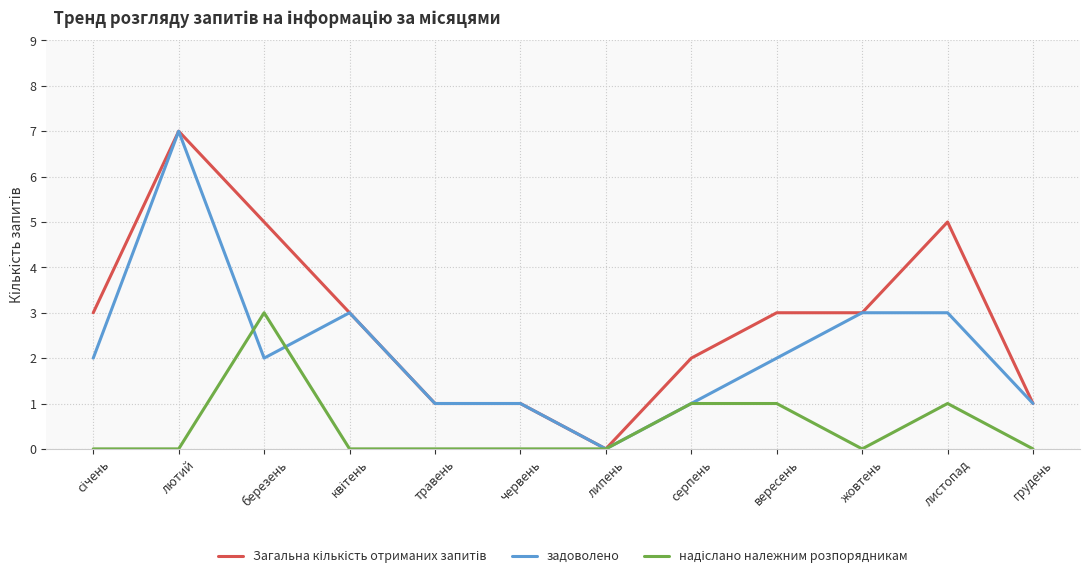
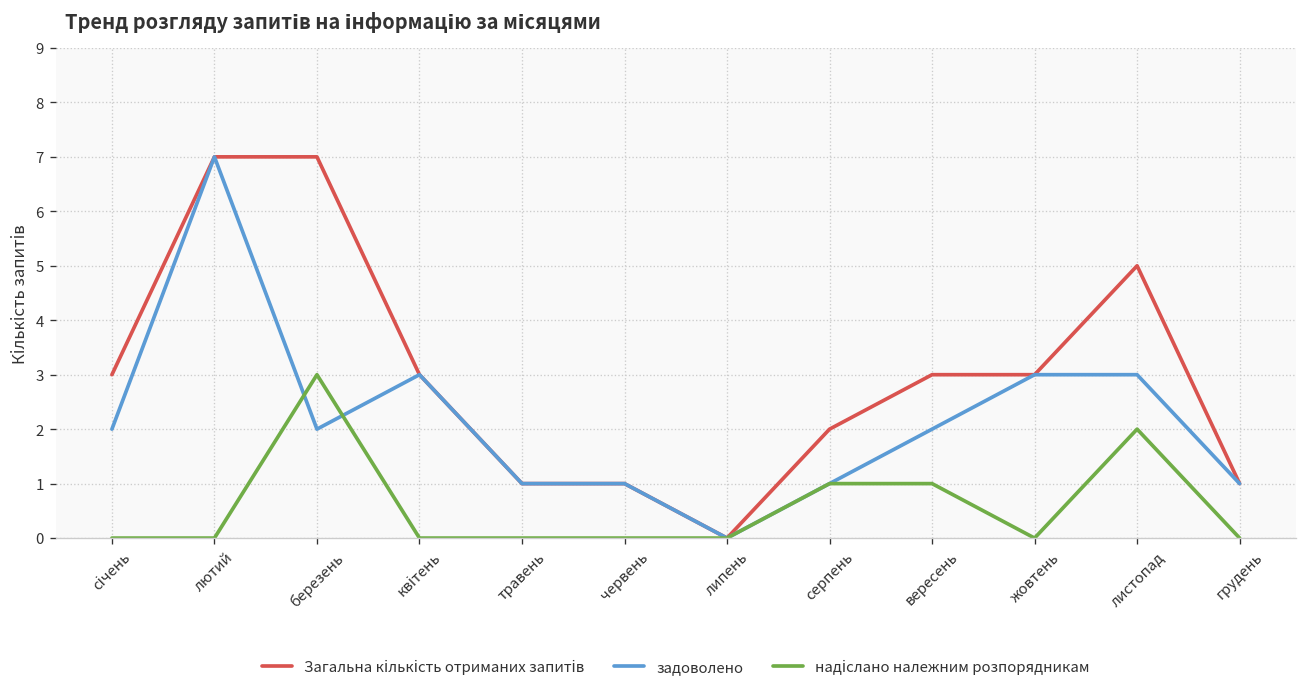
Загальна кількість отриманих запитів, березень: 5 -> 7
надіслано належним розпорядникам, листопад: 1 -> 2
